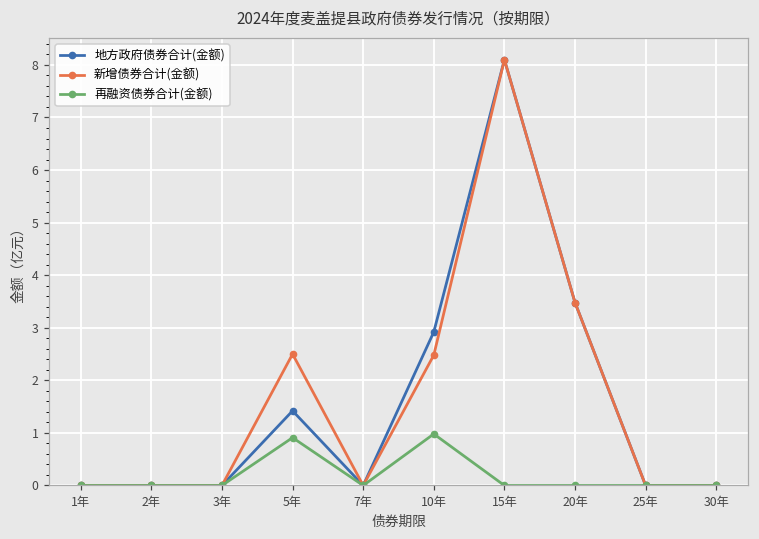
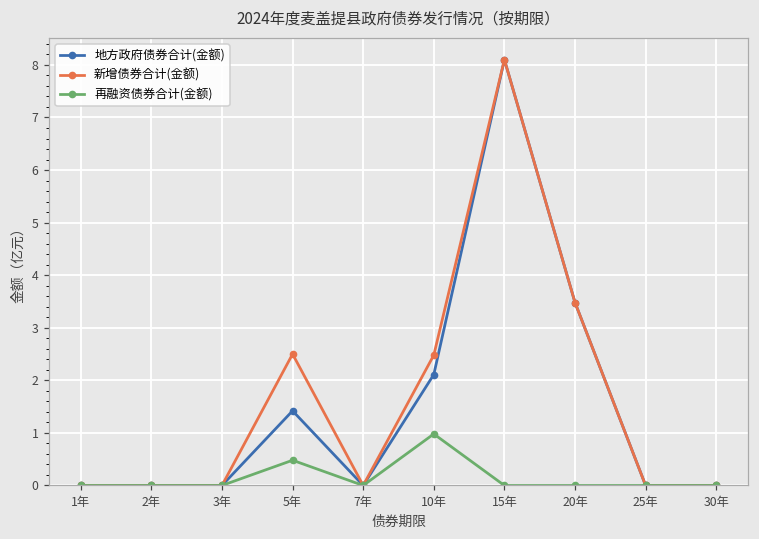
再融资债券合计(金额), 5年: 0.9 -> 0.5
地方政府债券合计(金额), 10年: 2.9 -> 2.1
